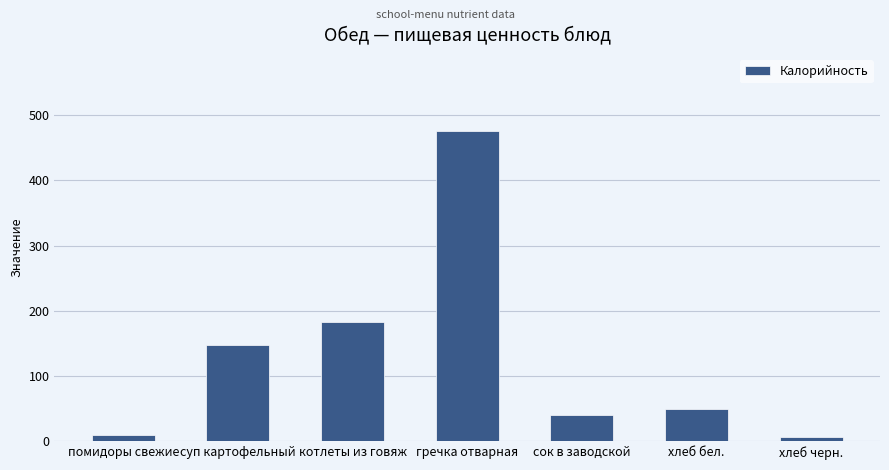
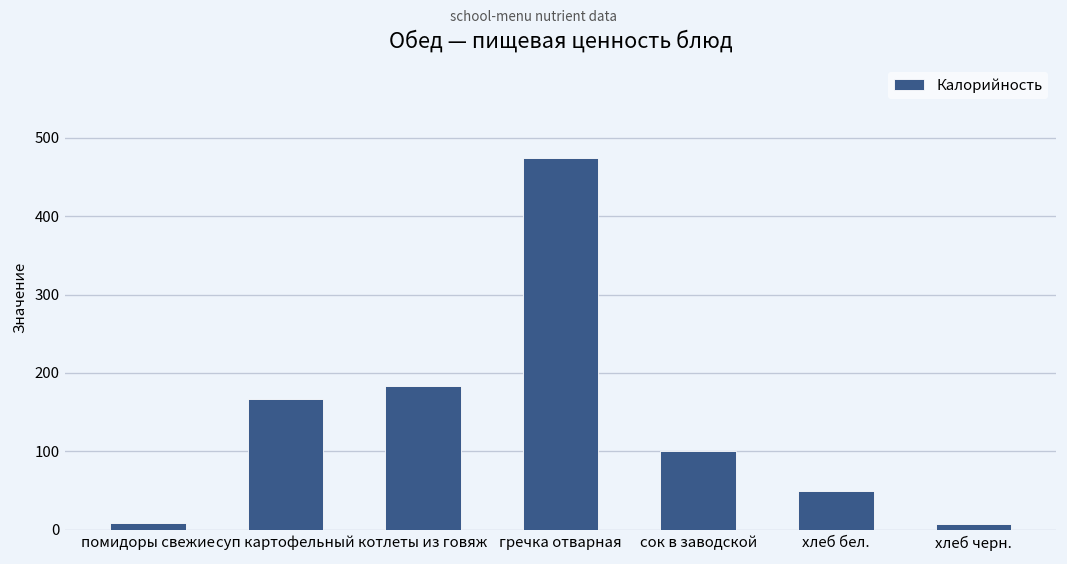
суп картофельный: 150 -> 170
сок в заводской: 40 -> 100
